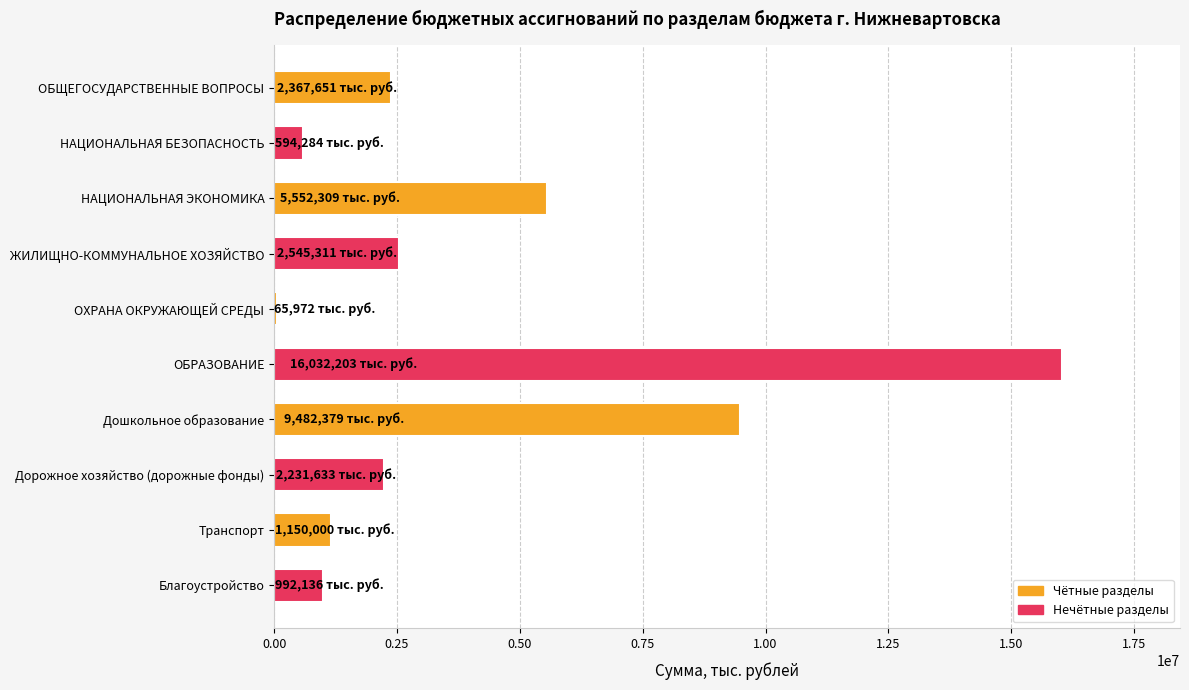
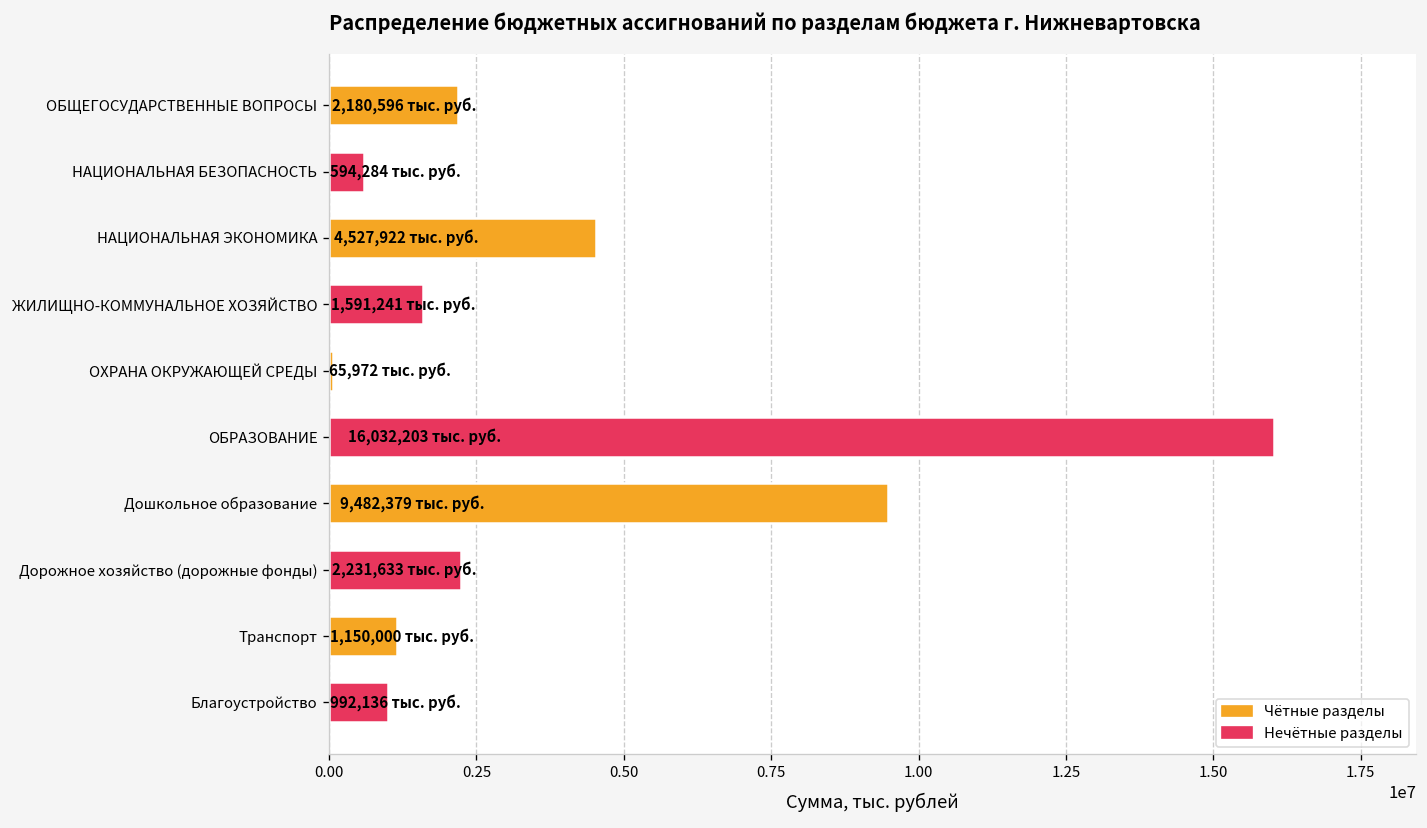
ОБЩЕГОСУДАРСТВЕННЫЕ ВОПРОСЫ: 2,367,651 -> 2,180,596
НАЦИОНАЛЬНАЯ ЭКОНОМИКА: 5,552,309 -> 4,527,922
ЖИЛИЩНО-КОММУНАЛЬНОЕ ХОЗЯЙСТВО: 2,545,311 -> 1,591,241
